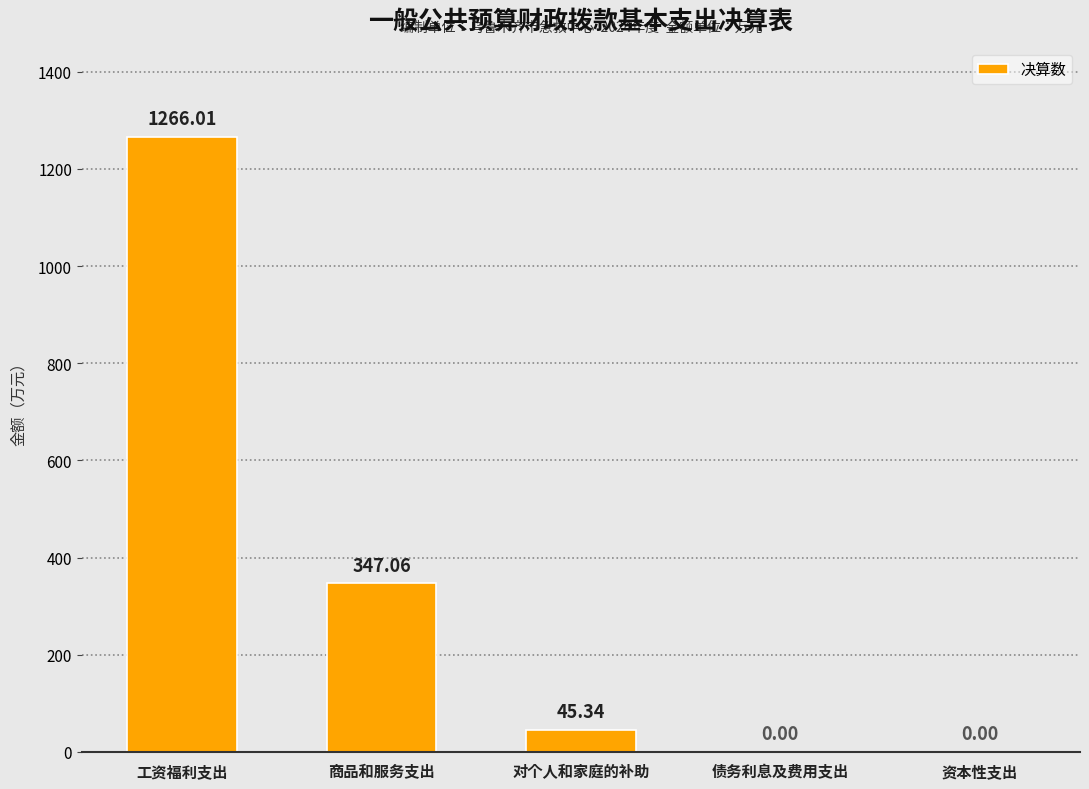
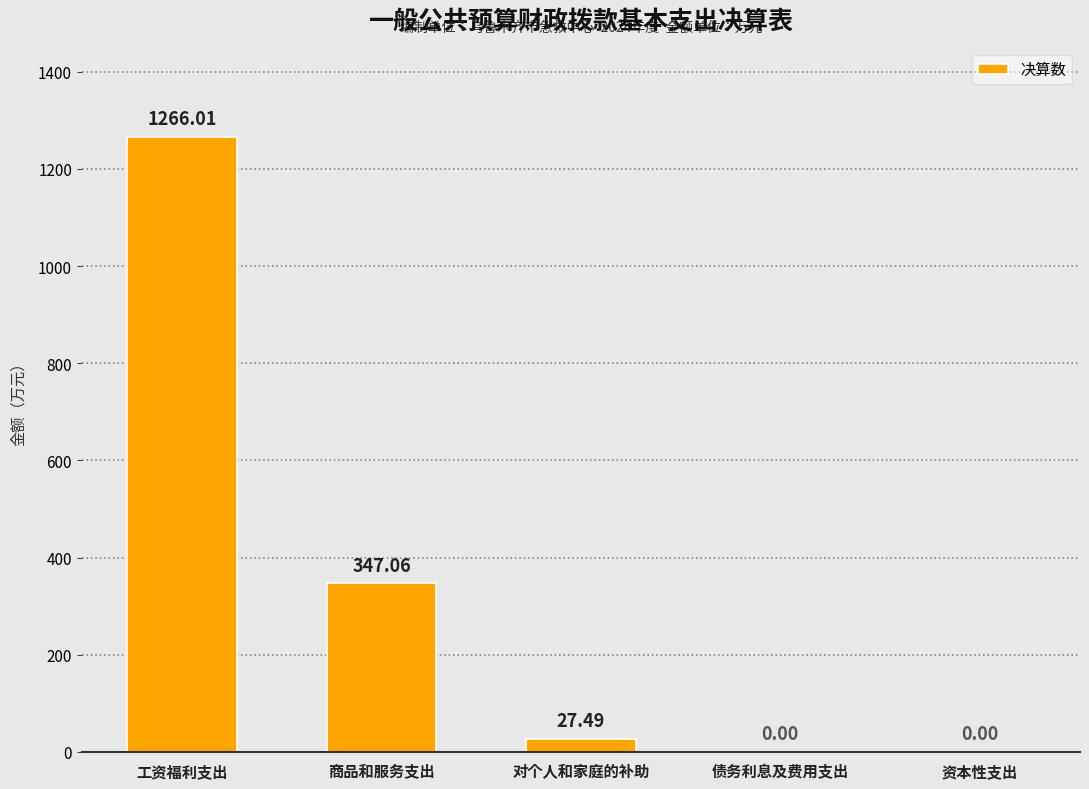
对个人和家庭的补助: 45.34 -> 27.49
